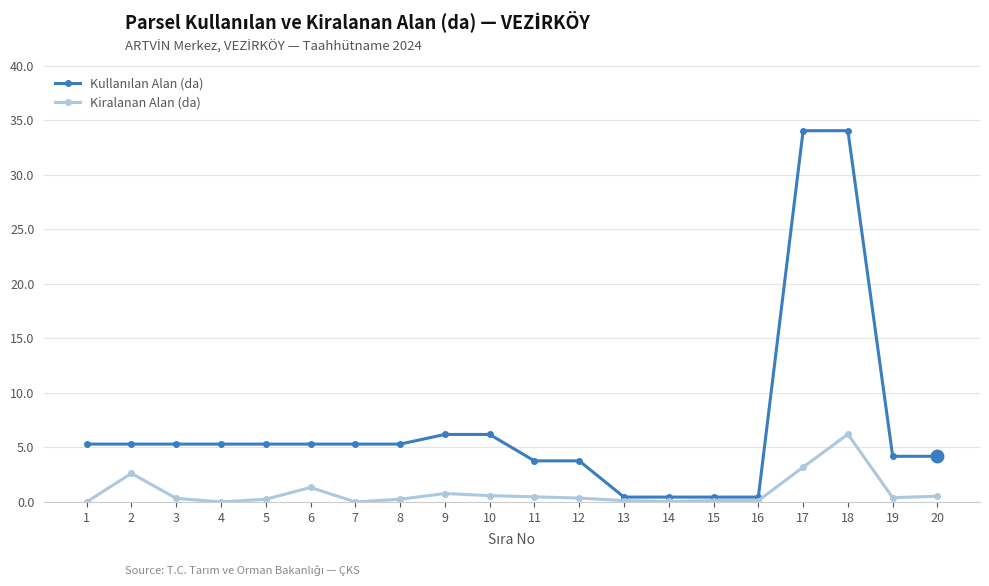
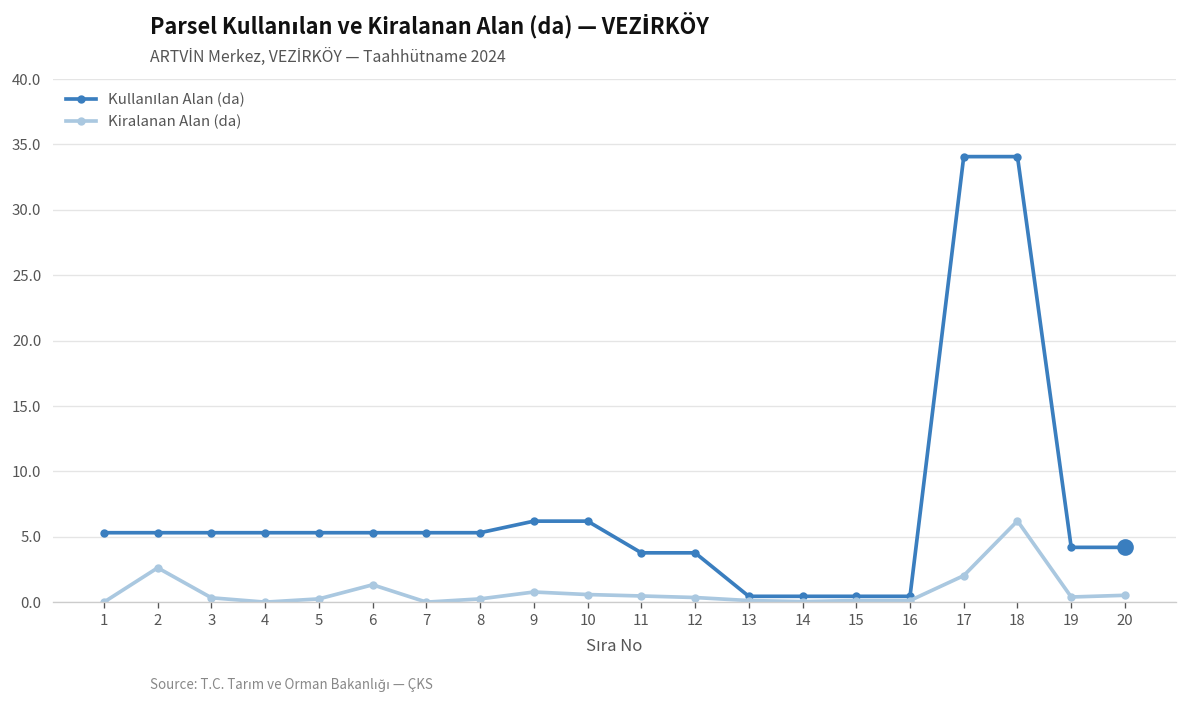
Kiralanan Alan (da), 17: 3.2 -> 2.0
